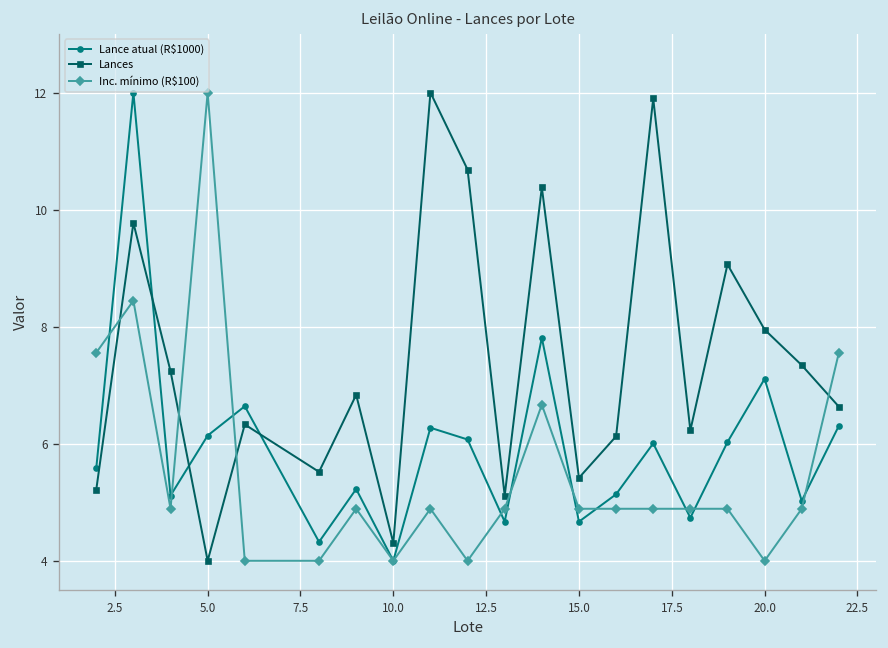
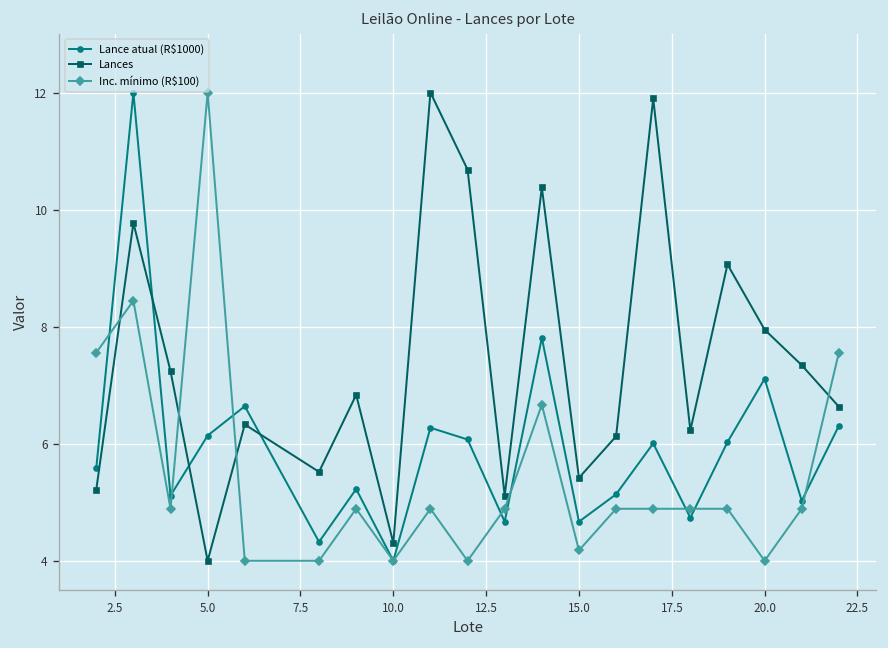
Inc. mínimo (R$100), 15.0: 4.9 -> 4.2
